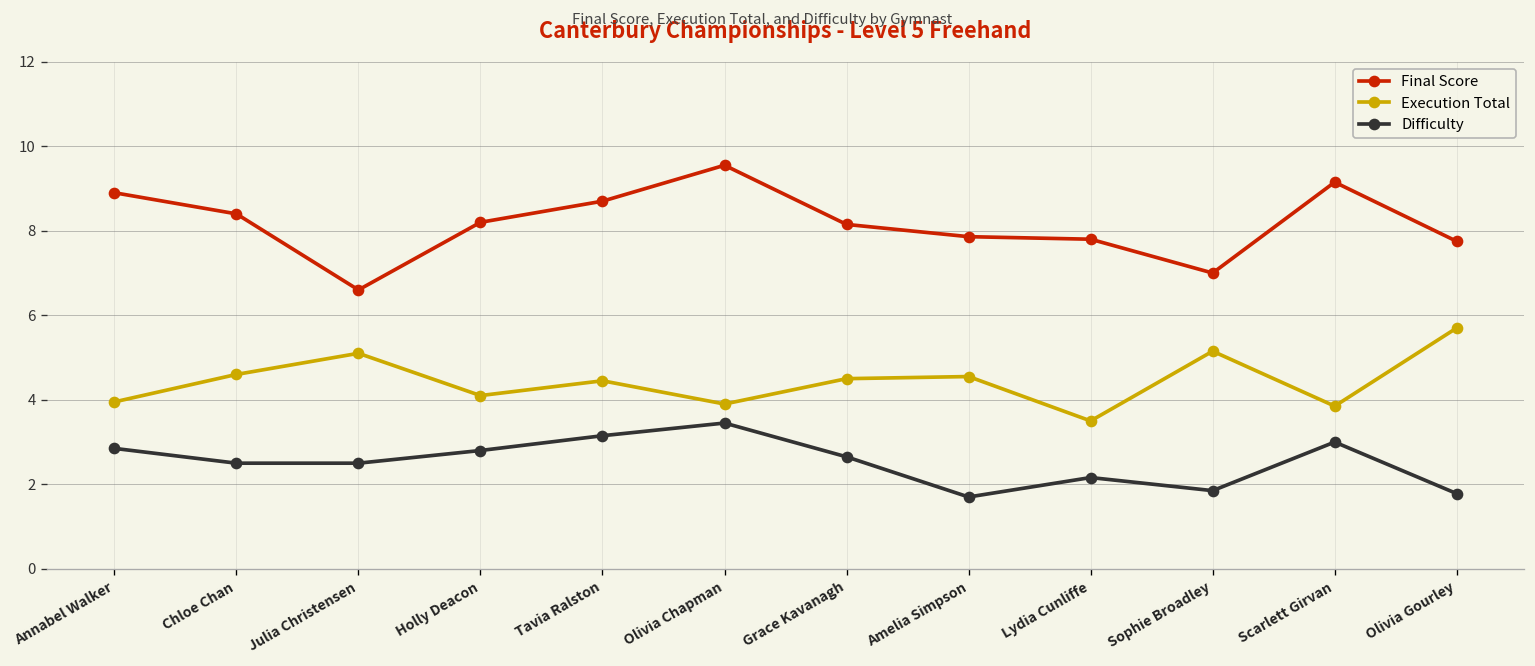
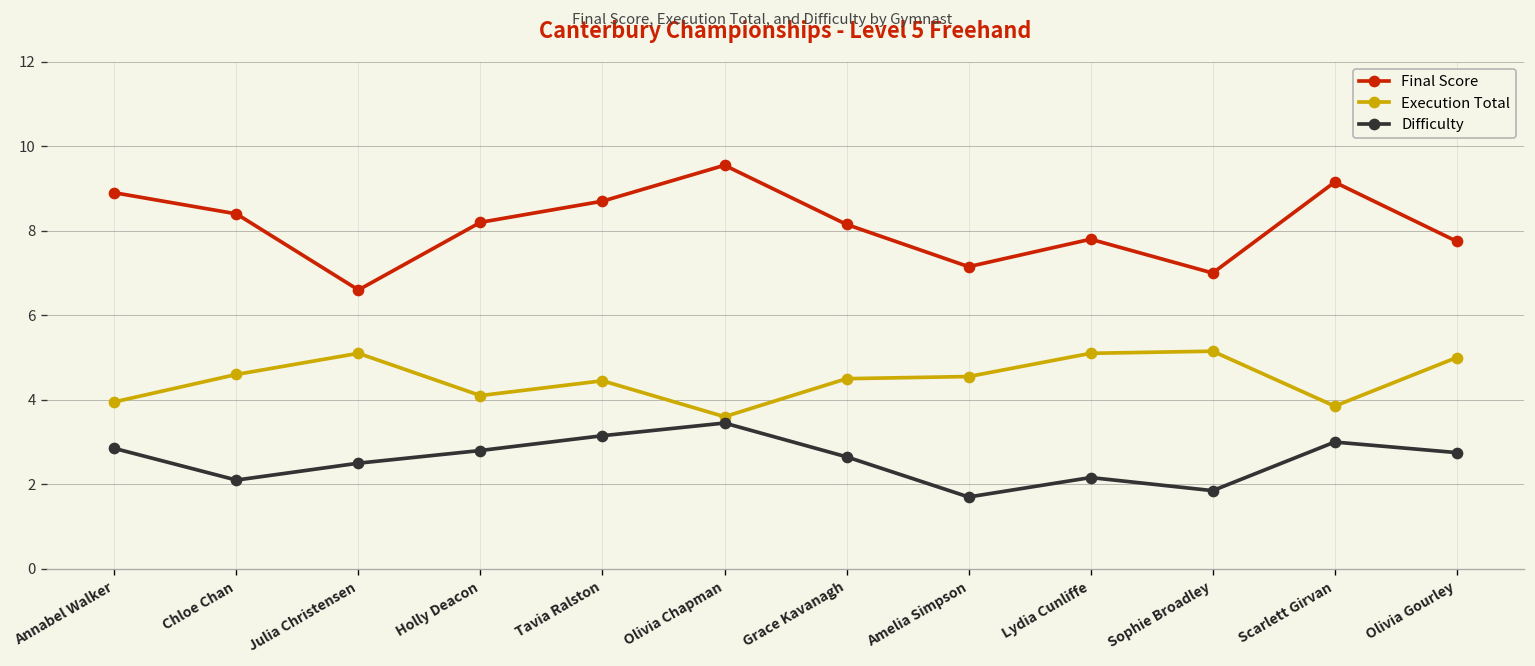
Difficulty, Chloe Chan: 2.5 -> 2.1
Execution Total, Olivia Chapman: 3.9 -> 3.6
Final Score, Amelia Simpson: 7.9 -> 7.2
Execution Total, Lydia Cunliffe: 3.5 -> 5.1
Execution Total, Olivia Gourley: 5.7 -> 5.0
Difficulty, Olivia Gourley: 1.8 -> 2.8
